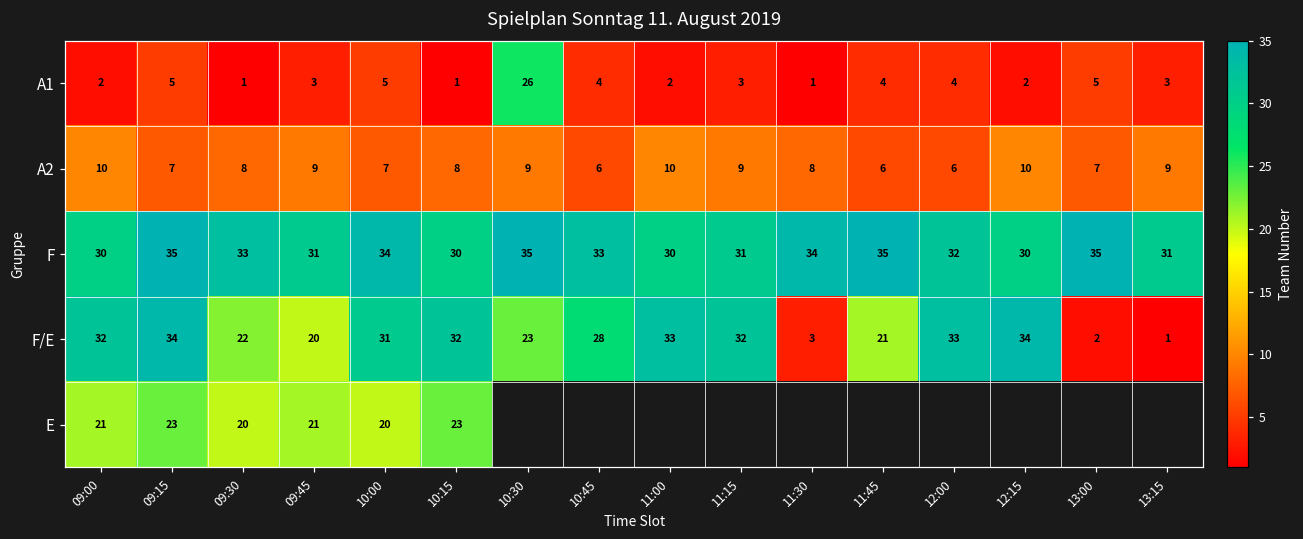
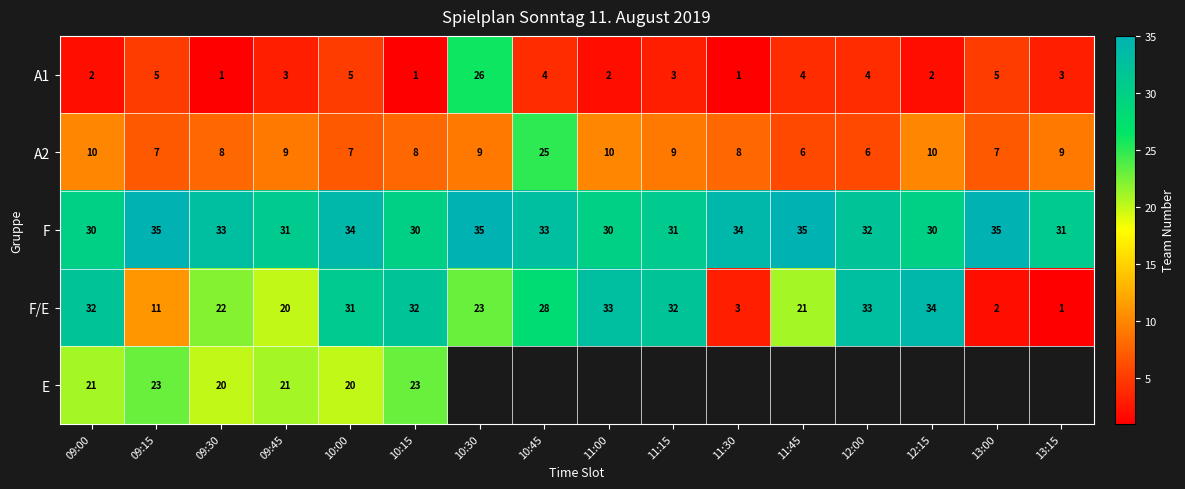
A2, 10:45: 6 -> 25
F/E, 09:15: 34 -> 11
